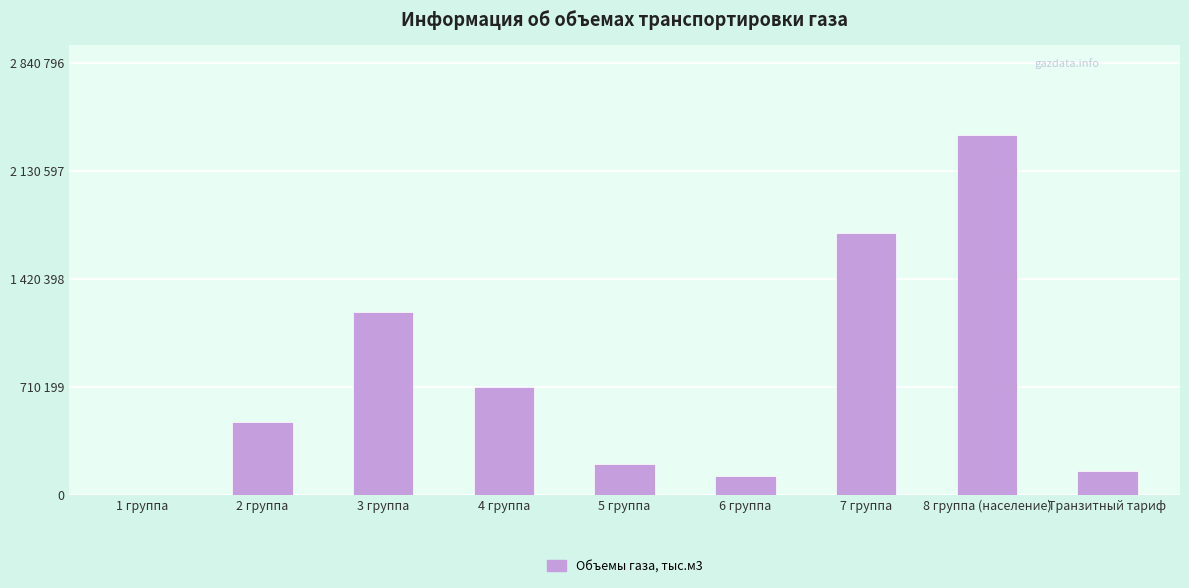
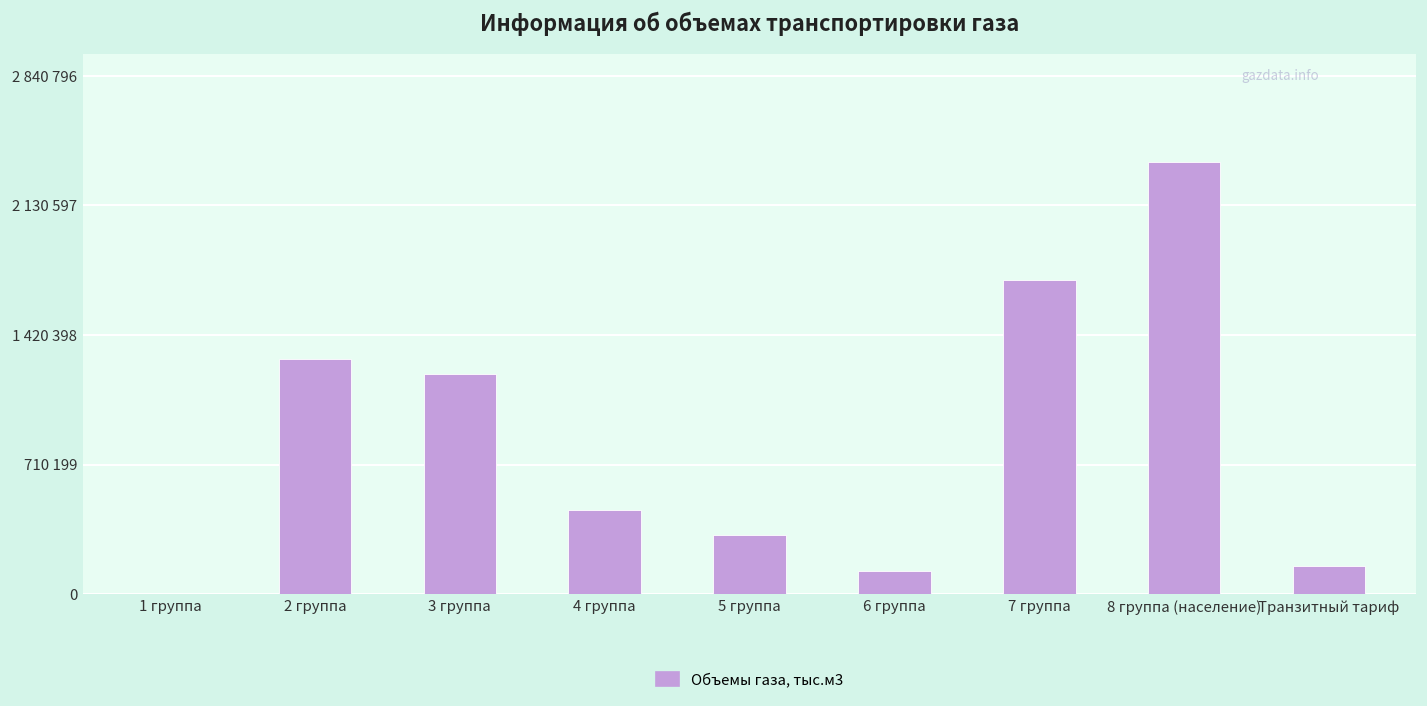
2 группа: 480000 -> 1290000
4 группа: 710000 -> 460000
5 группа: 200000 -> 330000
